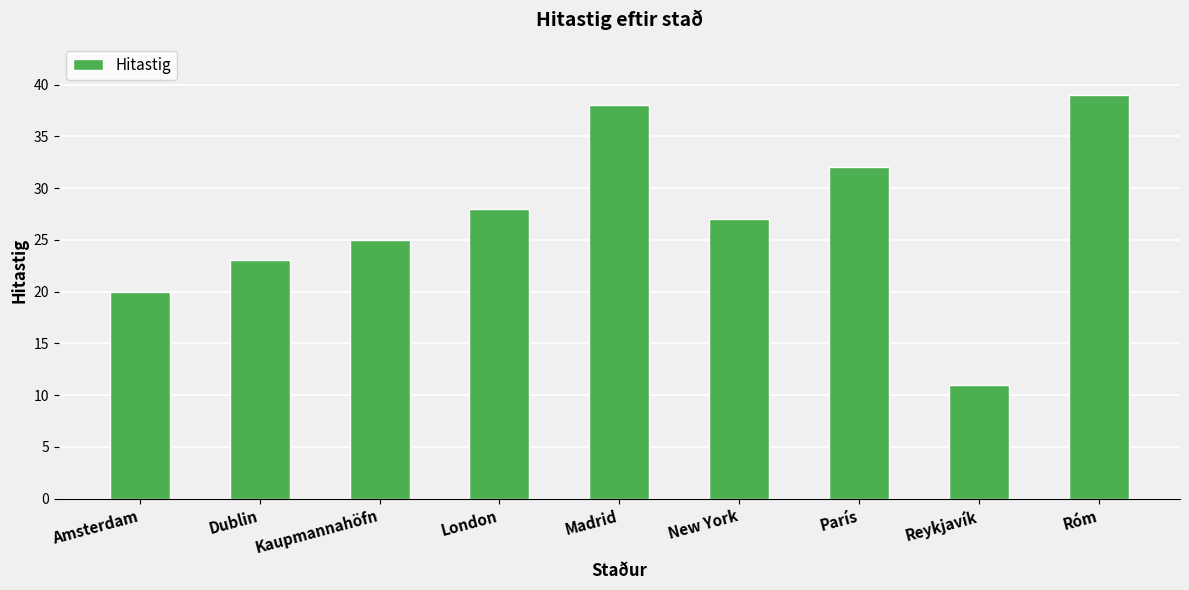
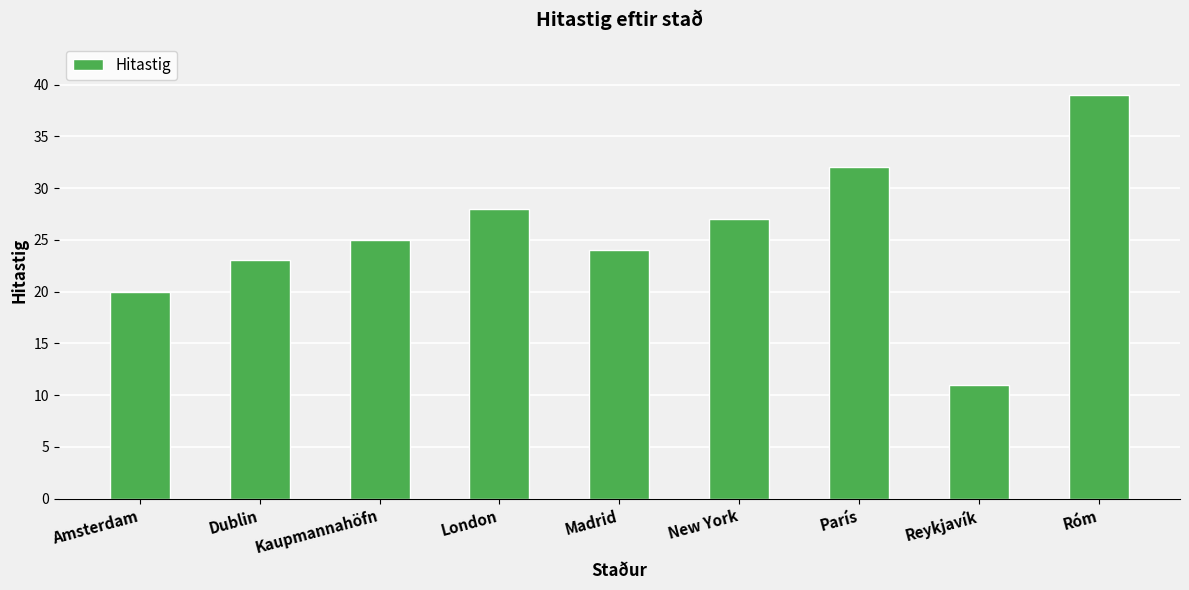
Madrid: 38 -> 24
